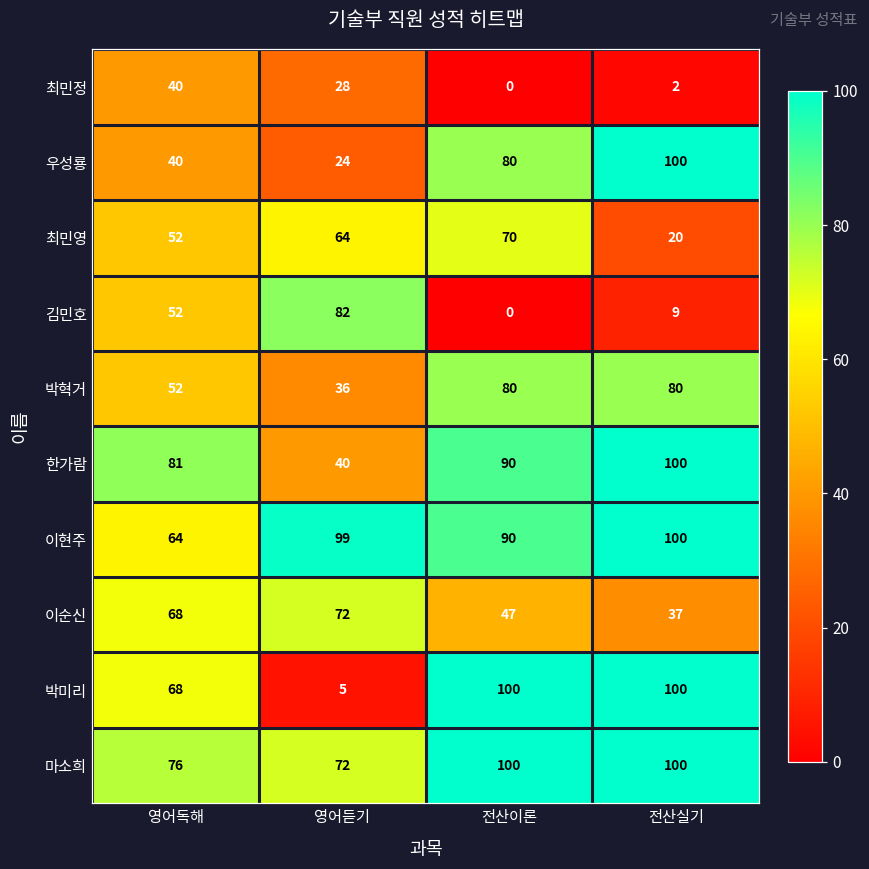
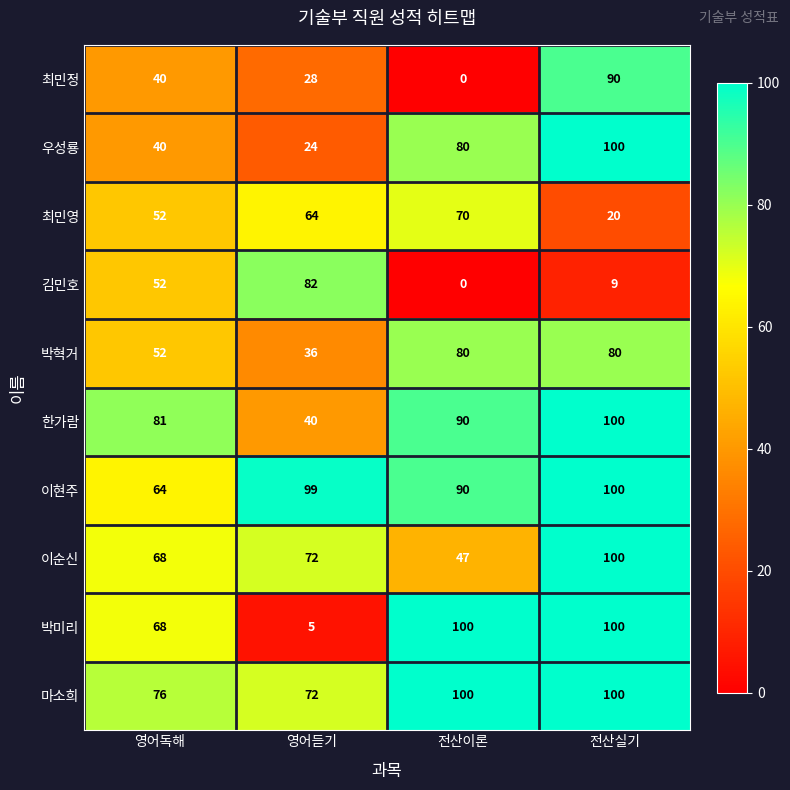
최민정, 전산실기: 2 -> 90
이순신, 전산실기: 37 -> 100
